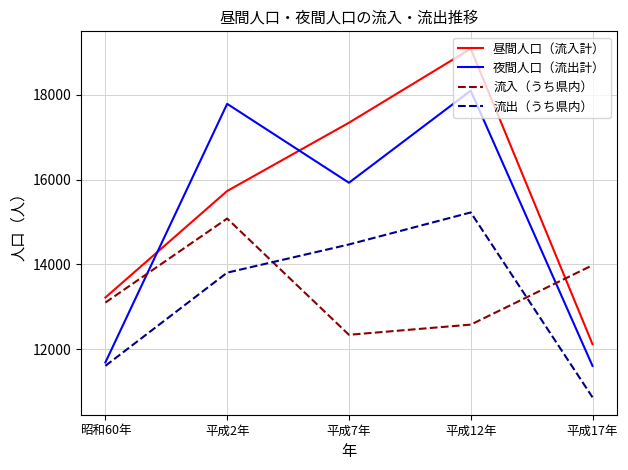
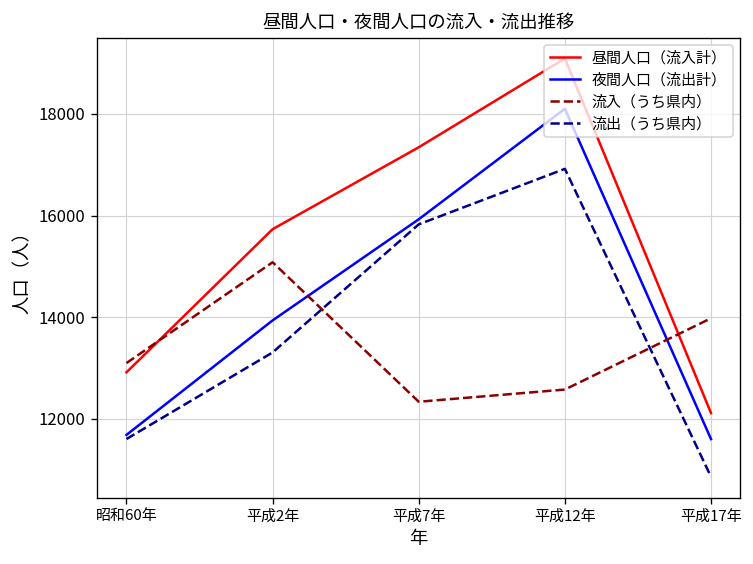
昼間人口（流入計）, 昭和60年: 13200 -> 12900
夜間人口（流出計）, 平成2年: 17800 -> 13900
流出（うち県内）, 平成2年: 13800 -> 13300
流出（うち県内）, 平成7年: 14500 -> 15800
流出（うち県内）, 平成12年: 15200 -> 16900
